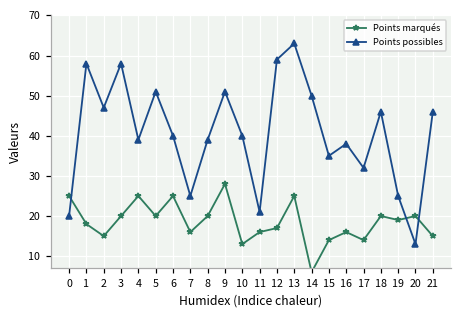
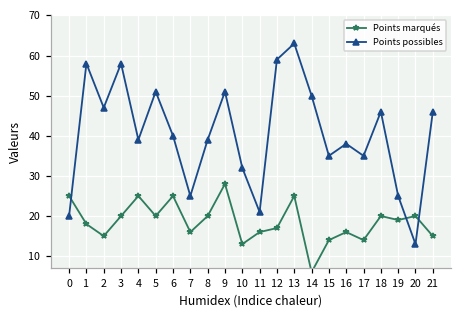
Points possibles, 10: 40 -> 32
Points possibles, 17: 32 -> 35
